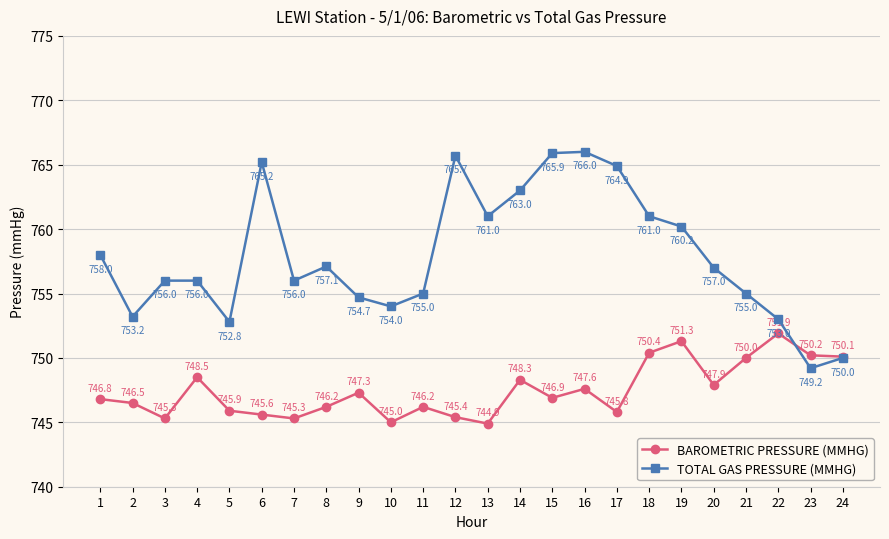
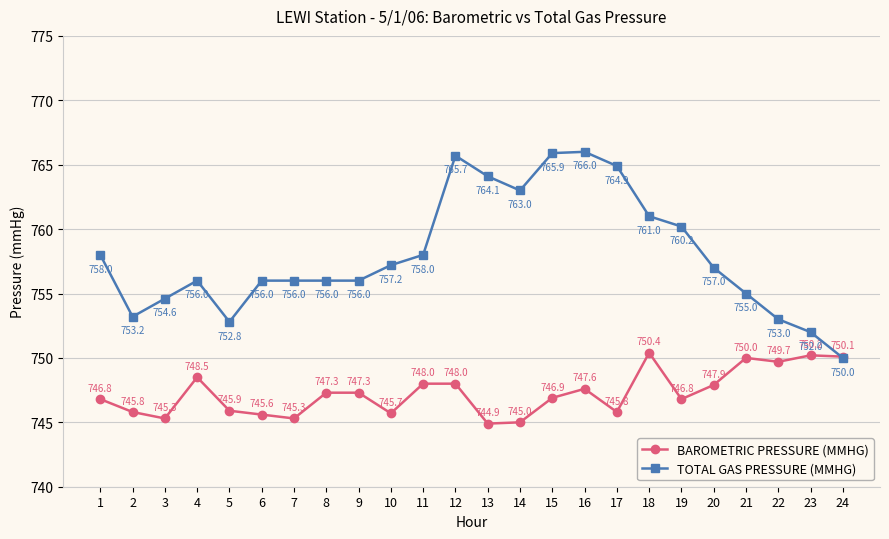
BAROMETRIC PRESSURE (MMHG), 2: 746.5 -> 745.8
TOTAL GAS PRESSURE (MMHG), 3: 756.0 -> 754.6
TOTAL GAS PRESSURE (MMHG), 6: 765.2 -> 756.0
BAROMETRIC PRESSURE (MMHG), 8: 746.2 -> 747.3
TOTAL GAS PRESSURE (MMHG), 8: 757.1 -> 756.0
TOTAL GAS PRESSURE (MMHG), 9: 754.7 -> 756.0
BAROMETRIC PRESSURE (MMHG), 10: 745.0 -> 745.7
TOTAL GAS PRESSURE (MMHG), 10: 754.0 -> 757.2
BAROMETRIC PRESSURE (MMHG), 11: 746.2 -> 748.0
TOTAL GAS PRESSURE (MMHG), 11: 755.0 -> 758.0
BAROMETRIC PRESSURE (MMHG), 12: 745.4 -> 748.0
TOTAL GAS PRESSURE (MMHG), 13: 761.0 -> 764.1
BAROMETRIC PRESSURE (MMHG), 14: 748.3 -> 745.0
BAROMETRIC PRESSURE (MMHG), 19: 751.3 -> 746.8
BAROMETRIC PRESSURE (MMHG), 22: 751.9 -> 749.7
TOTAL GAS PRESSURE (MMHG), 23: 749.2 -> 752.0
